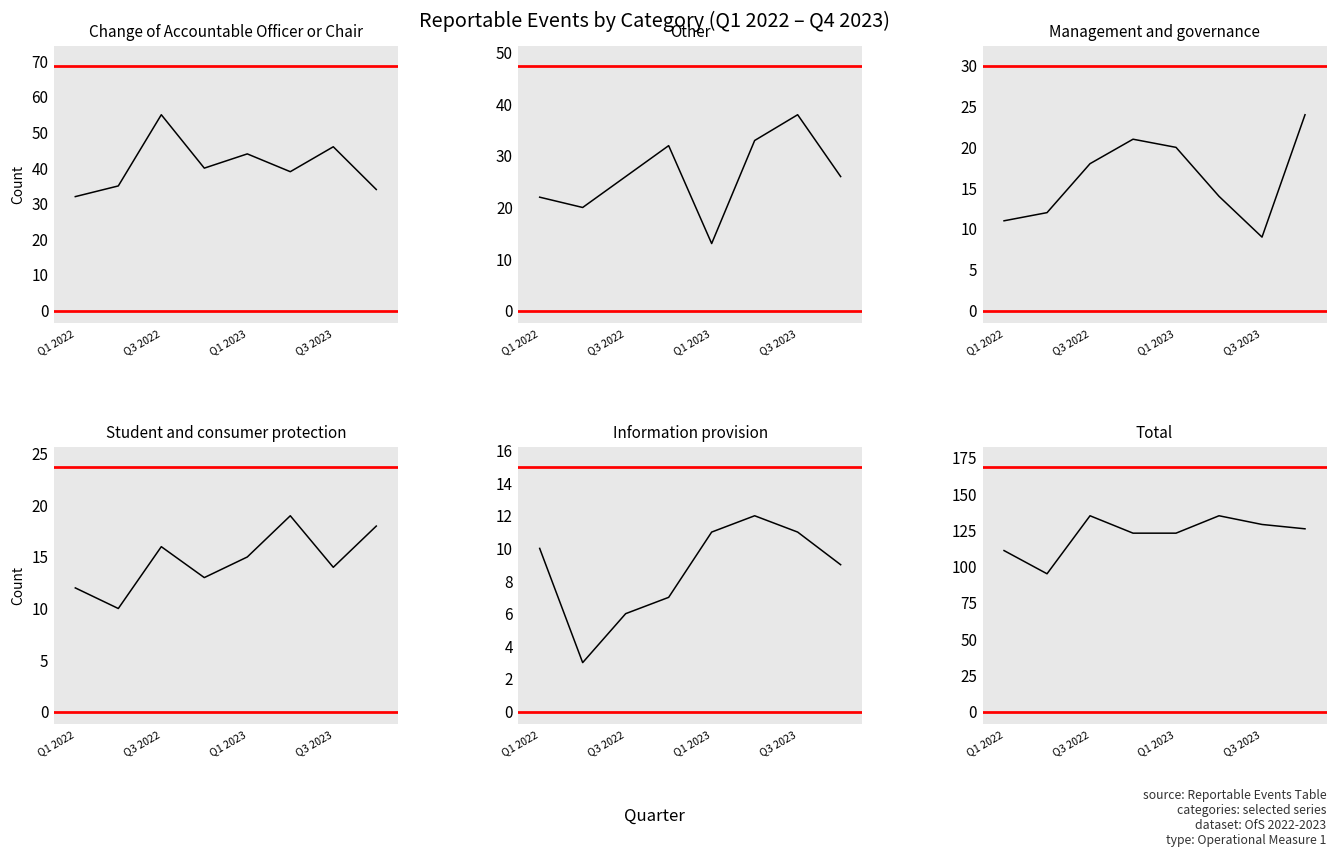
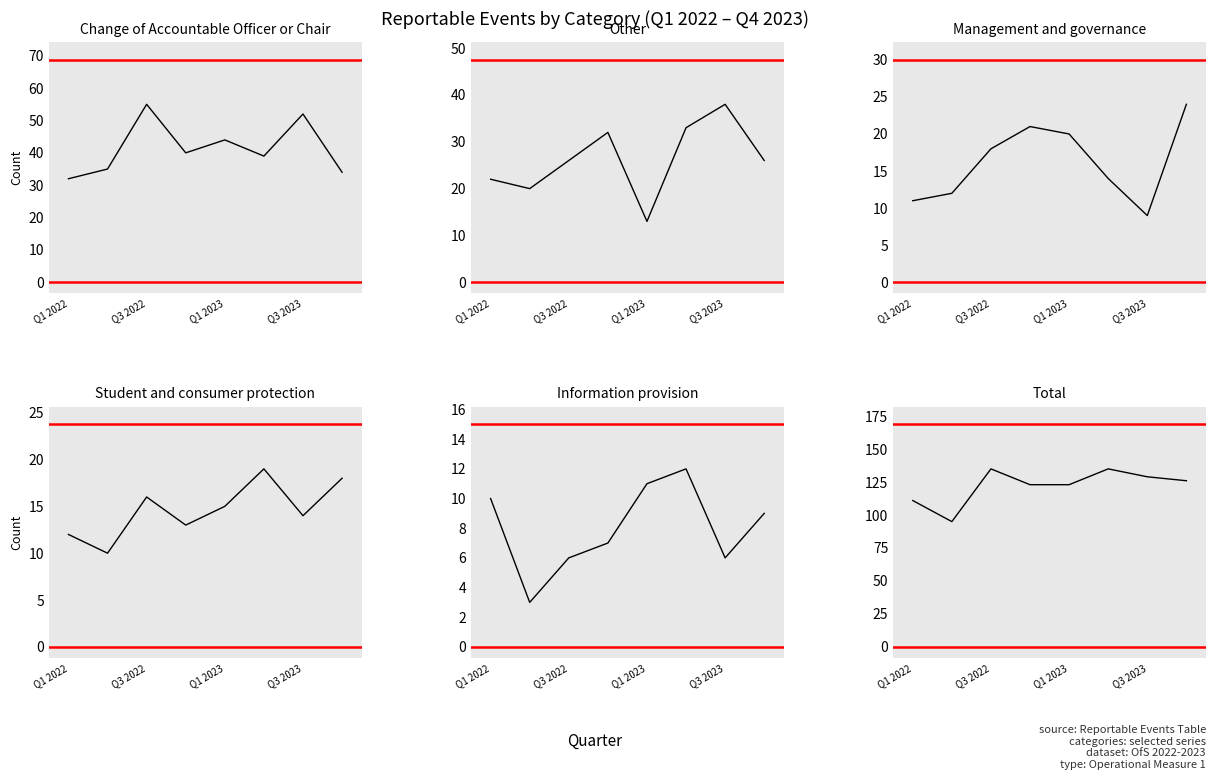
Change of Accountable Officer or Chair, Q3 2023: 46 -> 52
Information provision, Q3 2023: 11 -> 6
